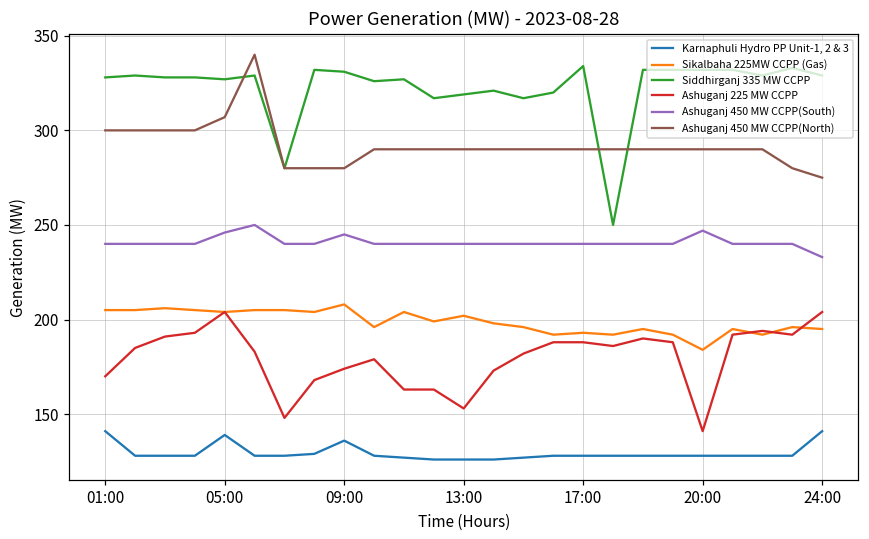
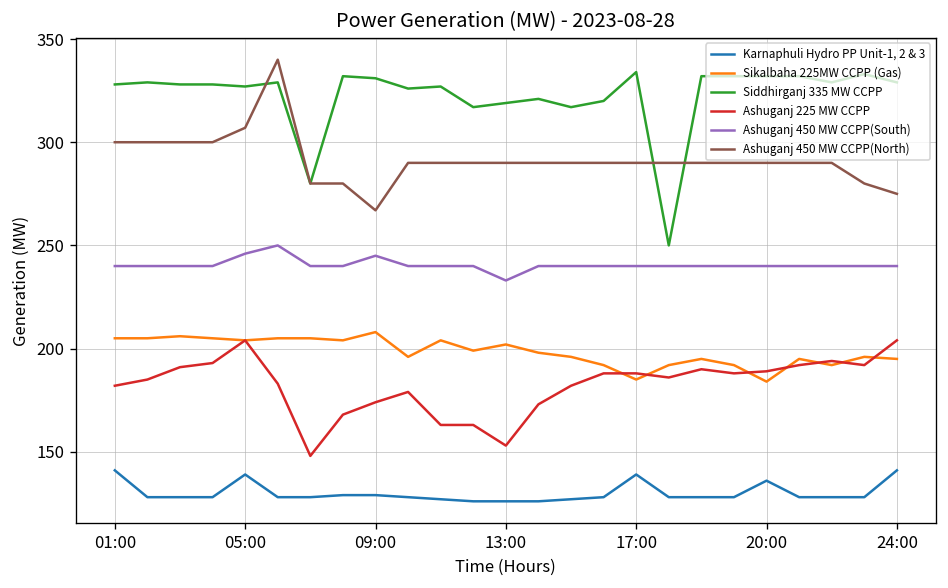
Ashuganj 225 MW CCPP, 01:00: 170 -> 182
Karnaphuli Hydro PP Unit-1, 2 & 3, 09:00: 136 -> 129
Ashuganj 450 MW CCPP(North), 09:00: 280 -> 267
Ashuganj 450 MW CCPP(South), 13:00: 240 -> 233
Karnaphuli Hydro PP Unit-1, 2 & 3, 17:00: 128 -> 139
Sikalbaha 225MW CCPP (Gas), 17:00: 193 -> 185
Karnaphuli Hydro PP Unit-1, 2 & 3, 20:00: 128 -> 136
Ashuganj 225 MW CCPP, 20:00: 141 -> 189
Ashuganj 450 MW CCPP(South), 20:00: 247 -> 240
Ashuganj 450 MW CCPP(South), 24:00: 233 -> 240
